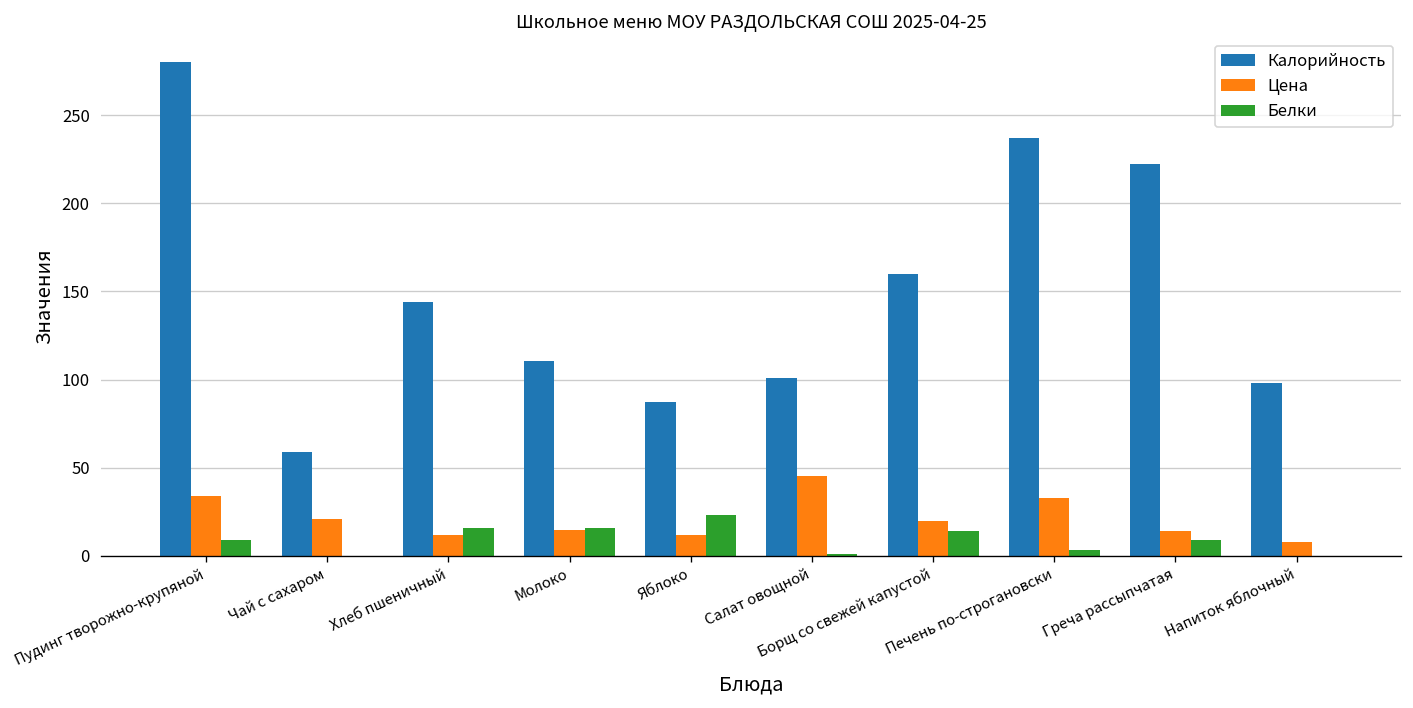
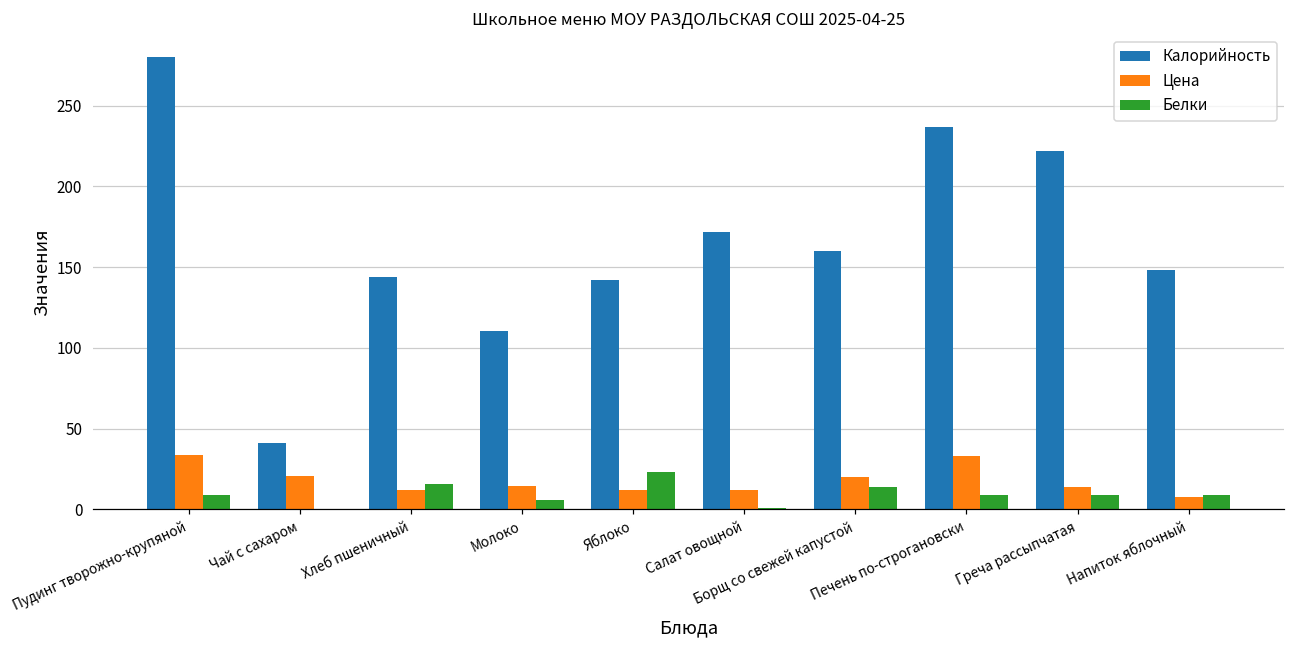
Калорийность, Чай с сахаром: 59 -> 41
Белки, Молоко: 16 -> 6
Калорийность, Яблоко: 87 -> 142
Калорийность, Салат овощной: 101 -> 172
Цена, Салат овощной: 45 -> 12
Белки, Печень по-строгановски: 3 -> 9
Калорийность, Напиток яблочный: 98 -> 148
Белки, Напиток яблочный: 0 -> 9
